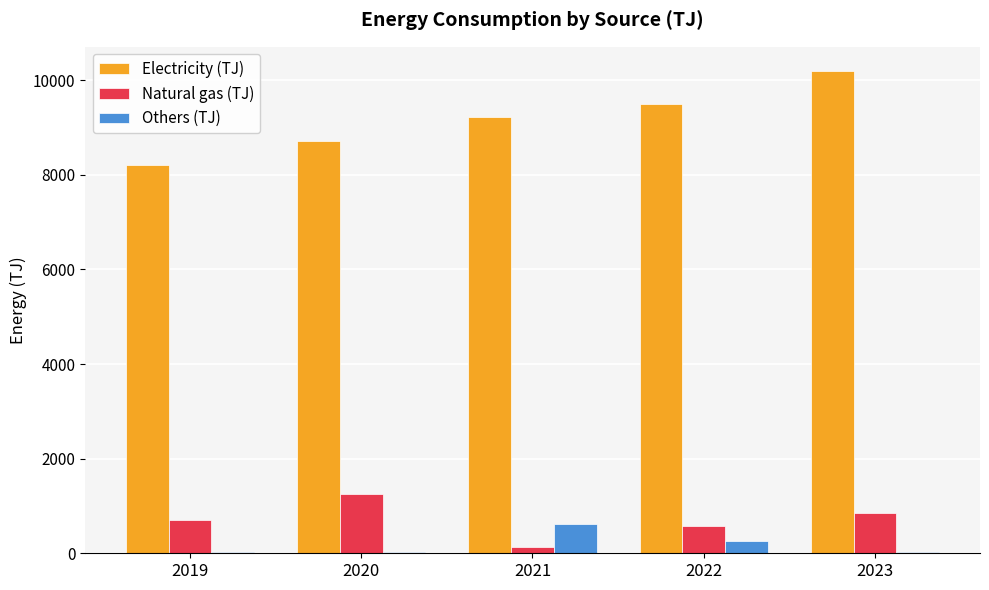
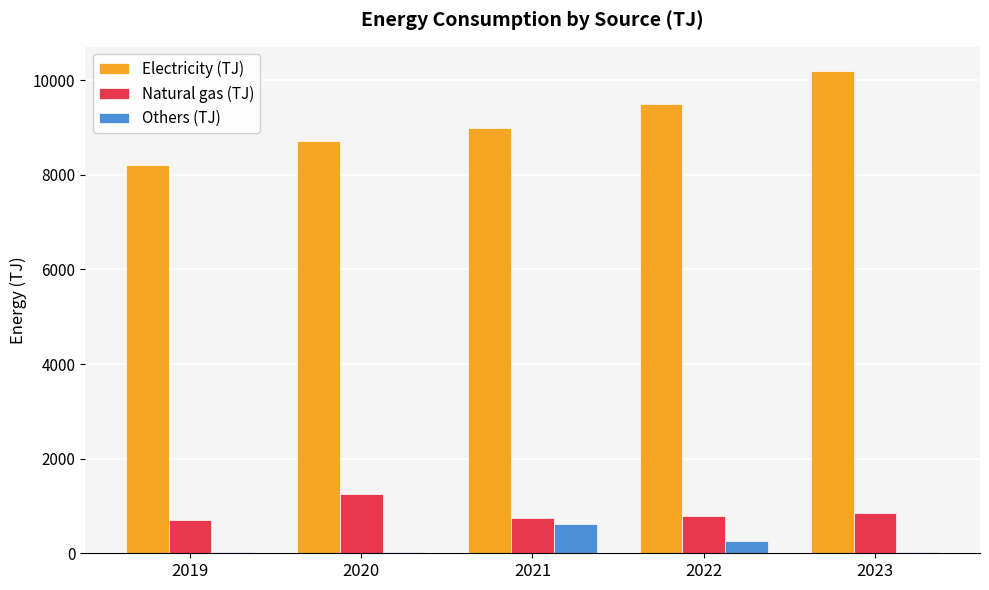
Electricity (TJ), 2021: 9200 -> 9000
Natural gas (TJ), 2021: 100 -> 800
Natural gas (TJ), 2022: 600 -> 800
